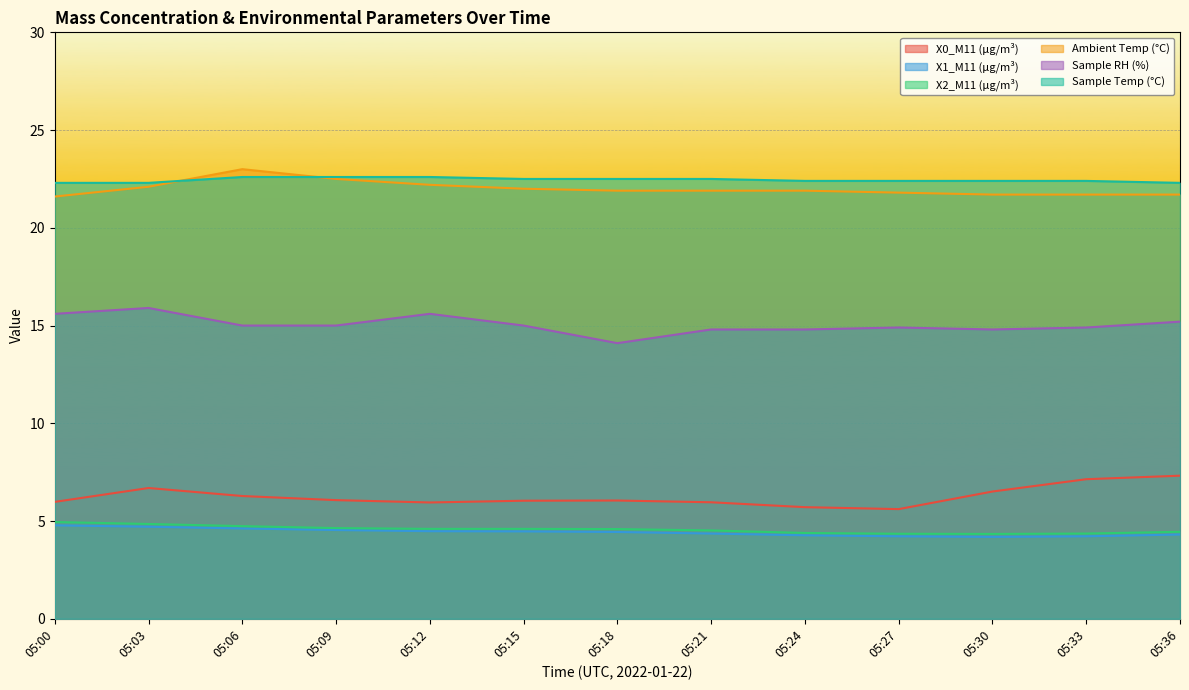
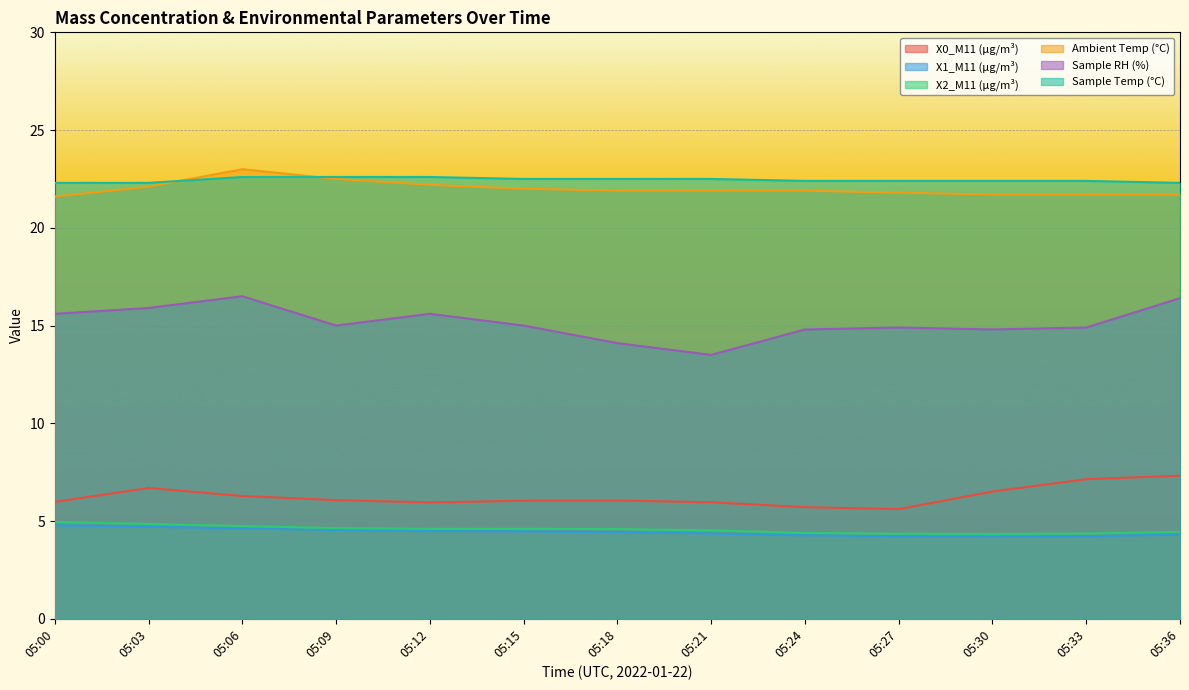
Sample RH (%), 05:06: 15.0 -> 16.5
Sample RH (%), 05:21: 14.8 -> 13.5
Sample RH (%), 05:36: 15.2 -> 16.4
